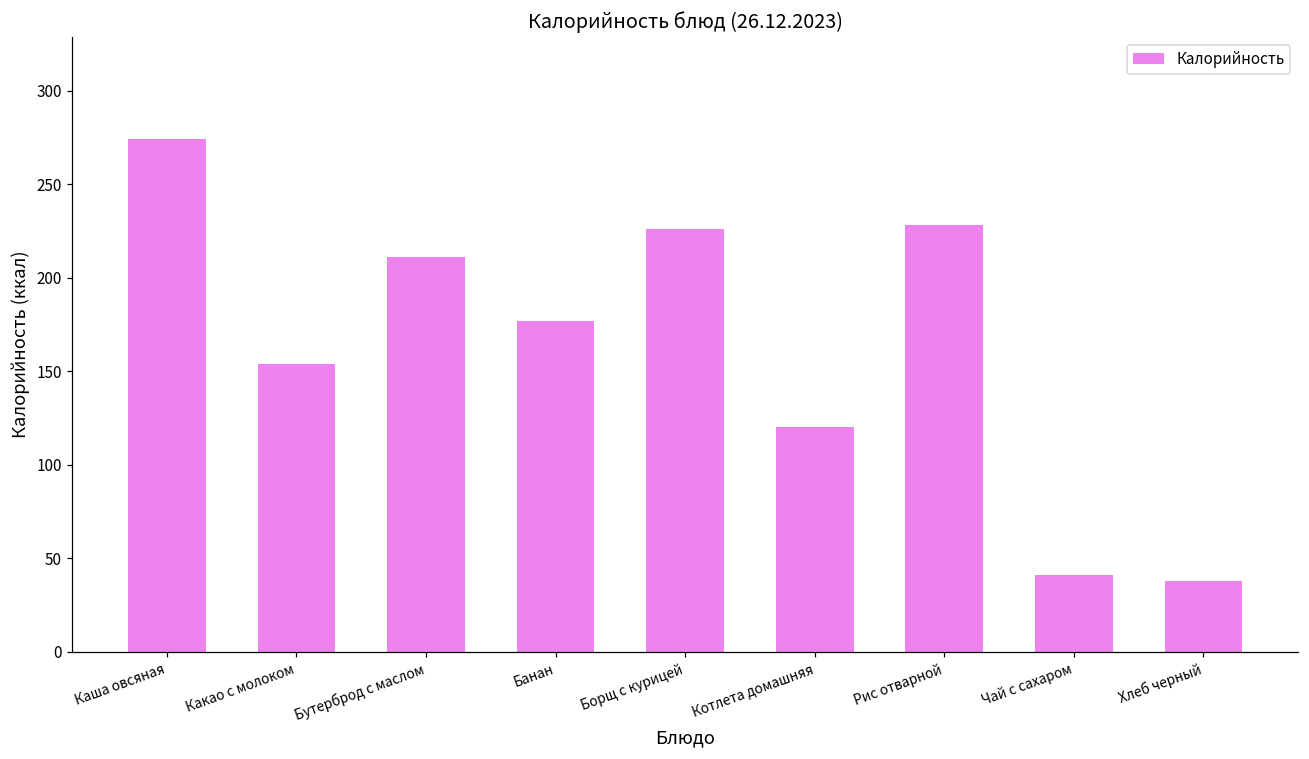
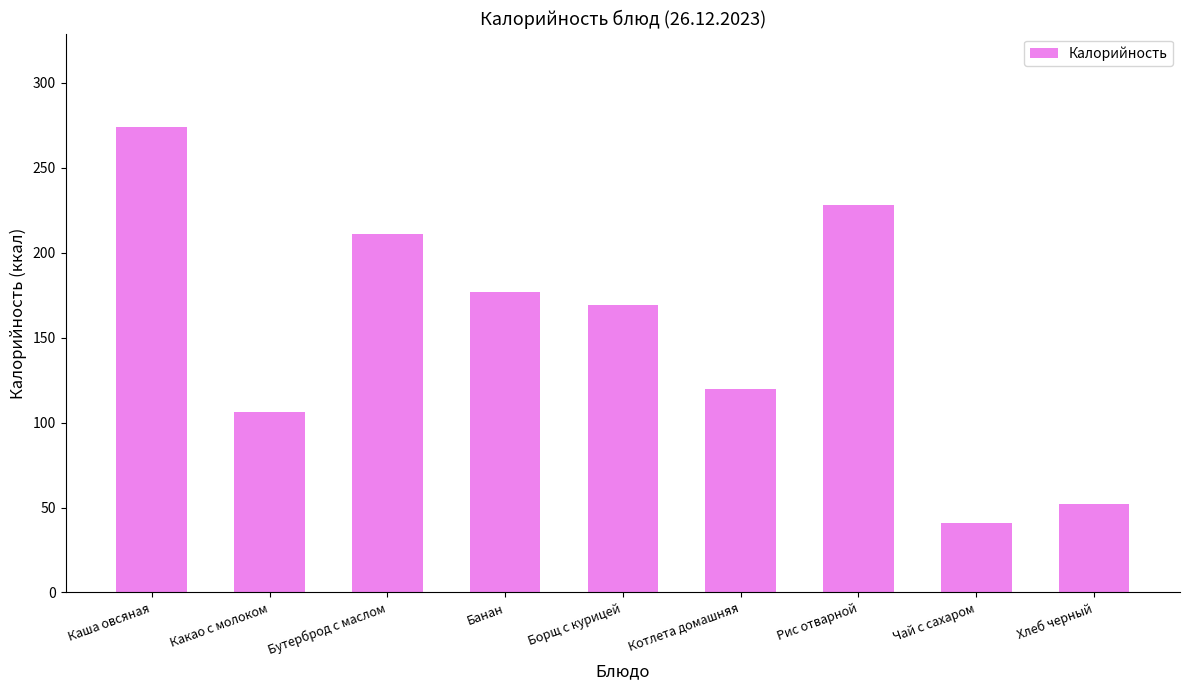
Какао с молоком: 154 -> 106
Борщ с курицей: 226 -> 169
Хлеб черный: 38 -> 52
